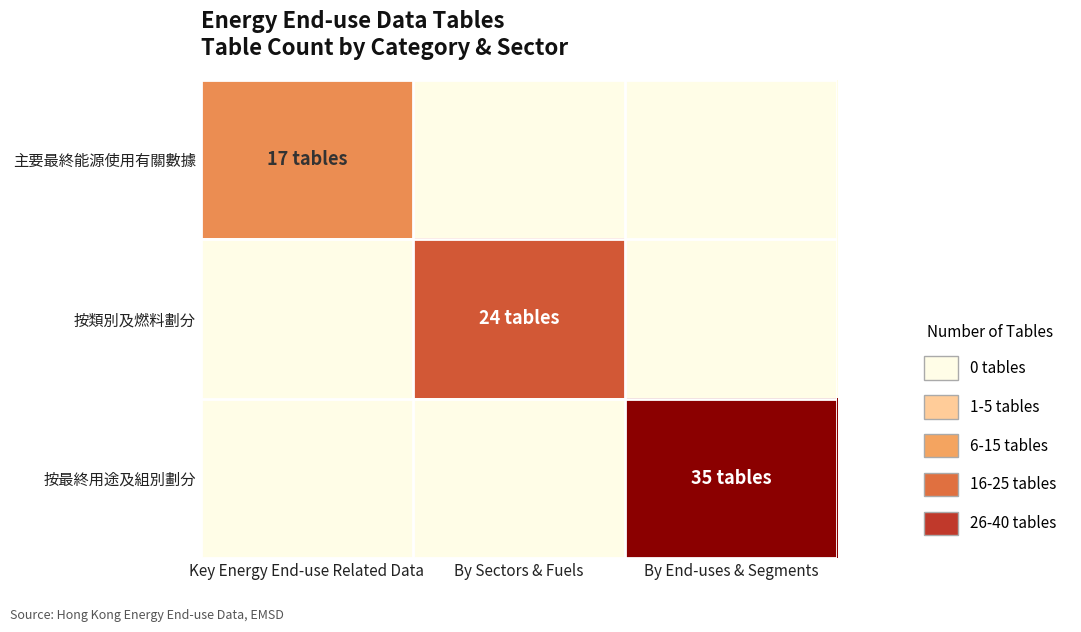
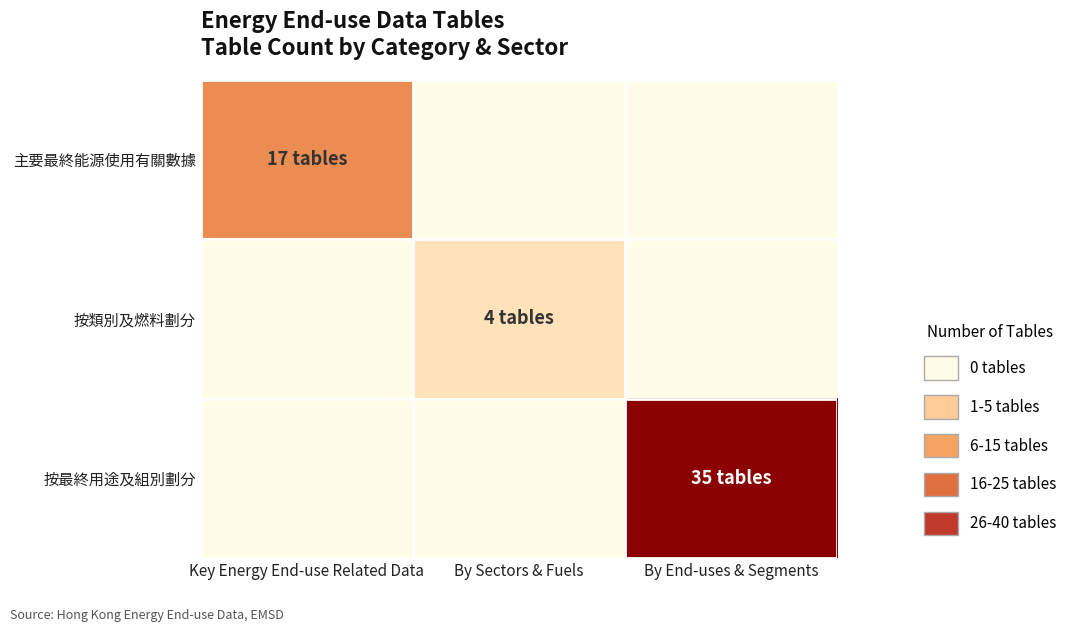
按類別及燃料劃分, By Sectors & Fuels: 24 -> 4
